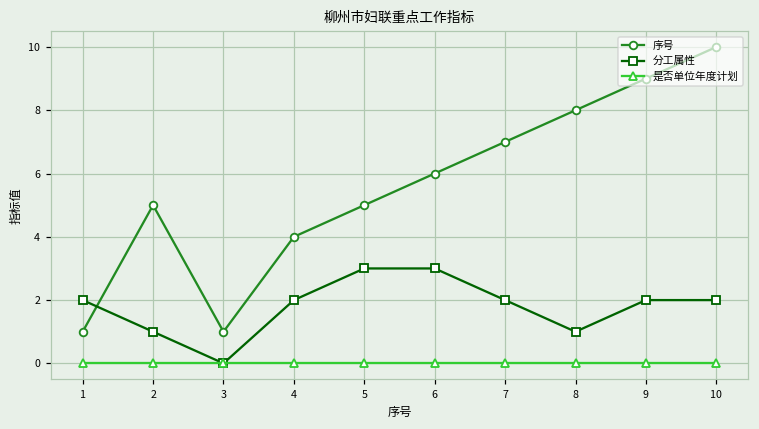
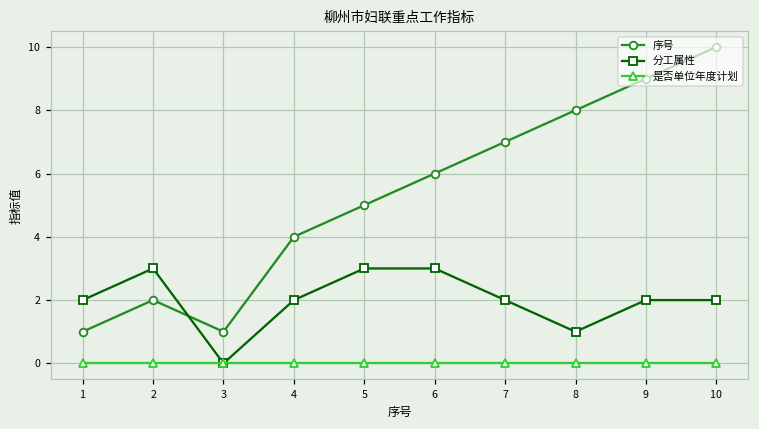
序号, 2: 5 -> 2
分工属性, 2: 1 -> 3
